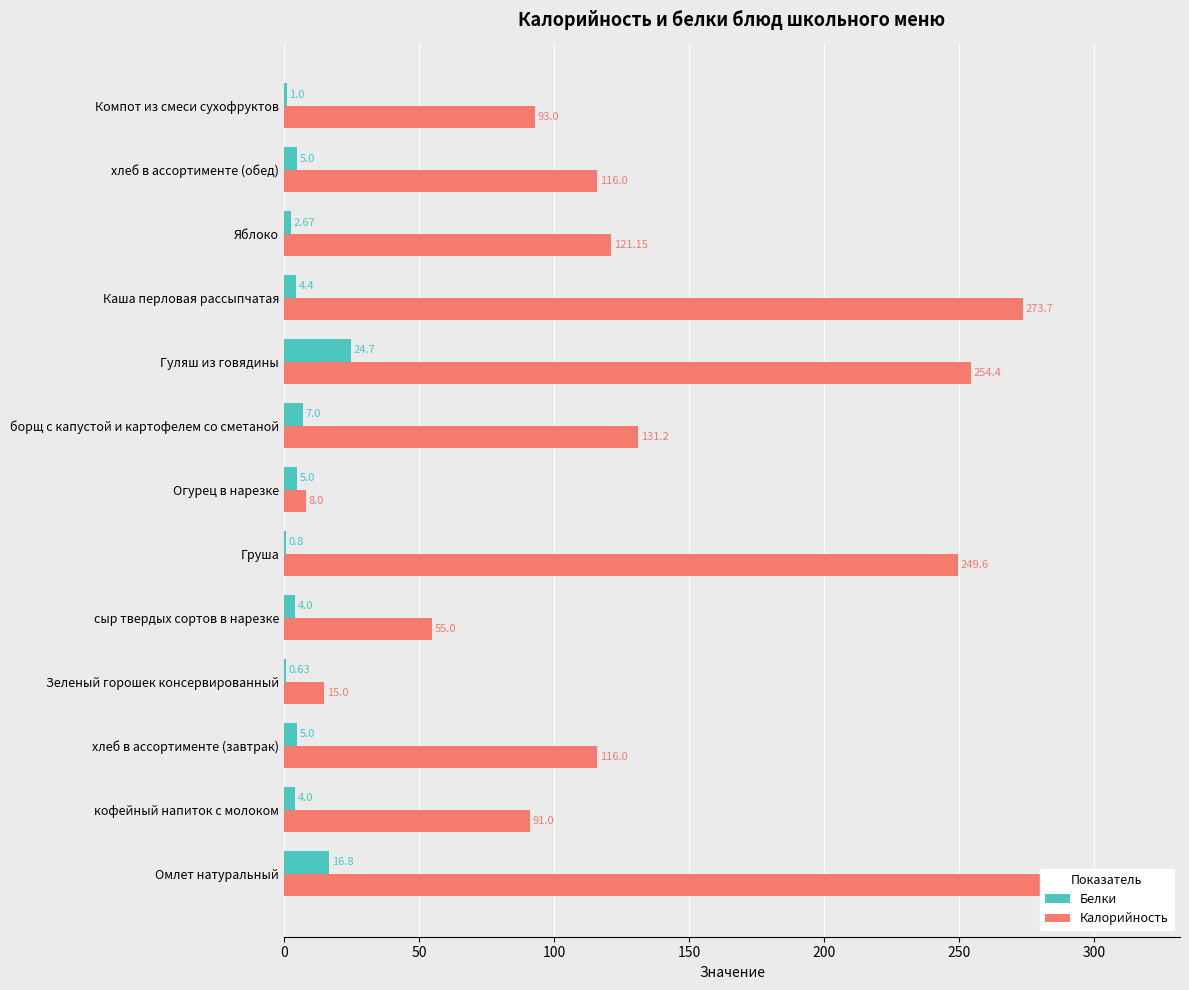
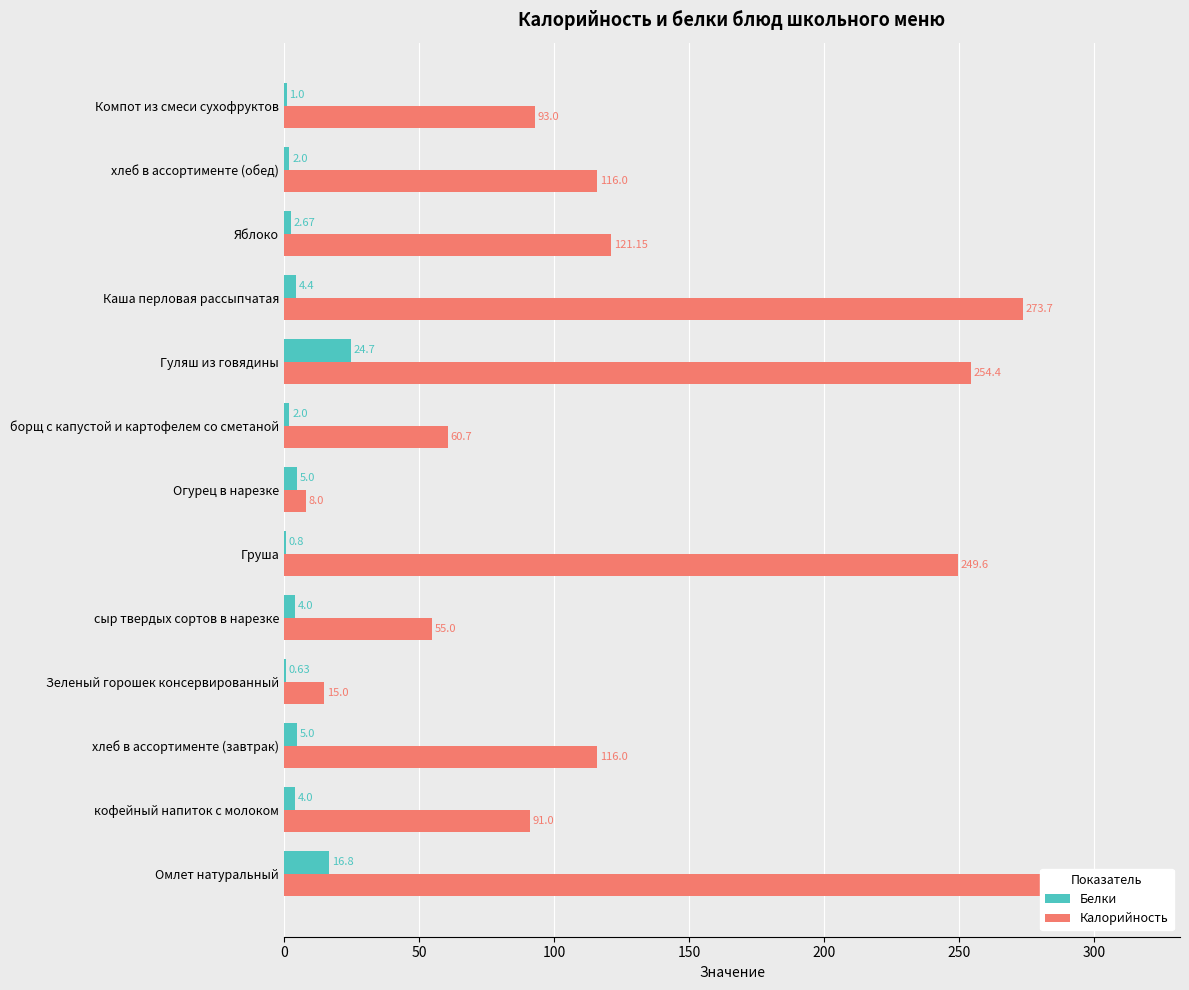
Белки, хлеб в ассортименте (обед): 5.0 -> 2.0
Белки, борщ с капустой и картофелем со сметаной: 7.0 -> 2.0
Калорийность, борщ с капустой и картофелем со сметаной: 131.2 -> 60.7
